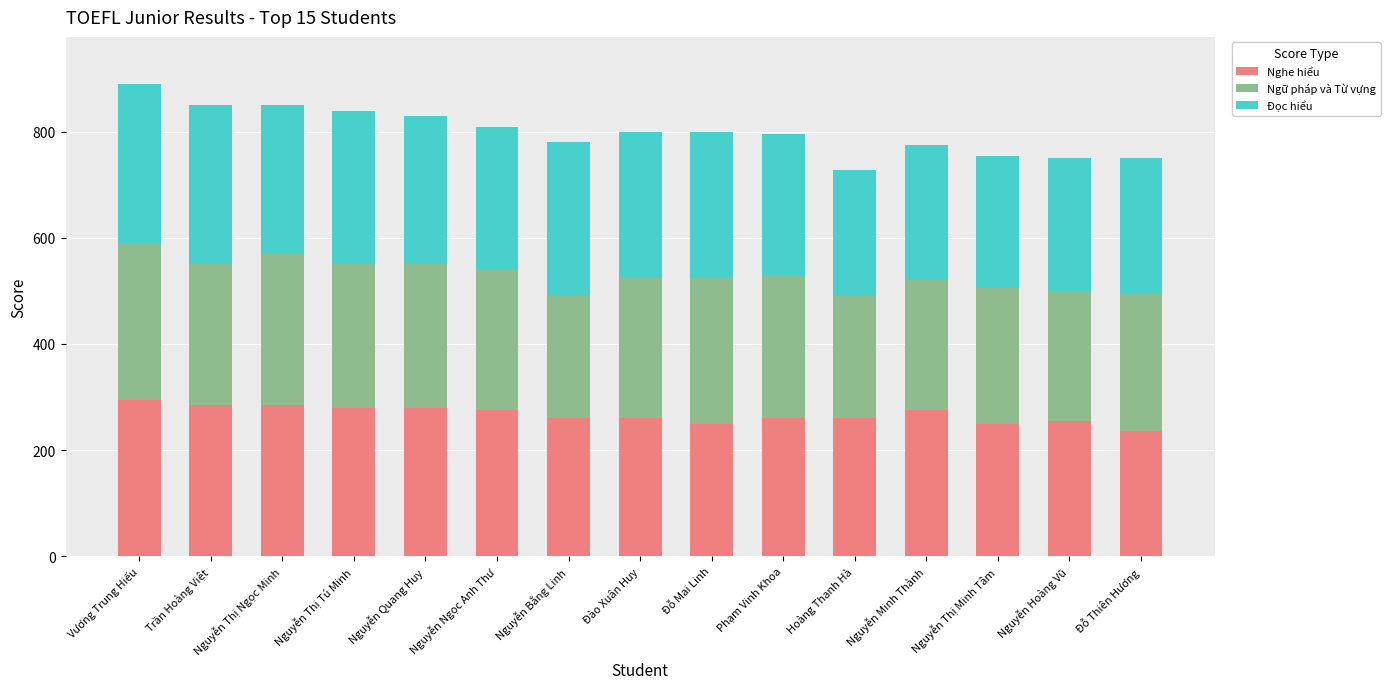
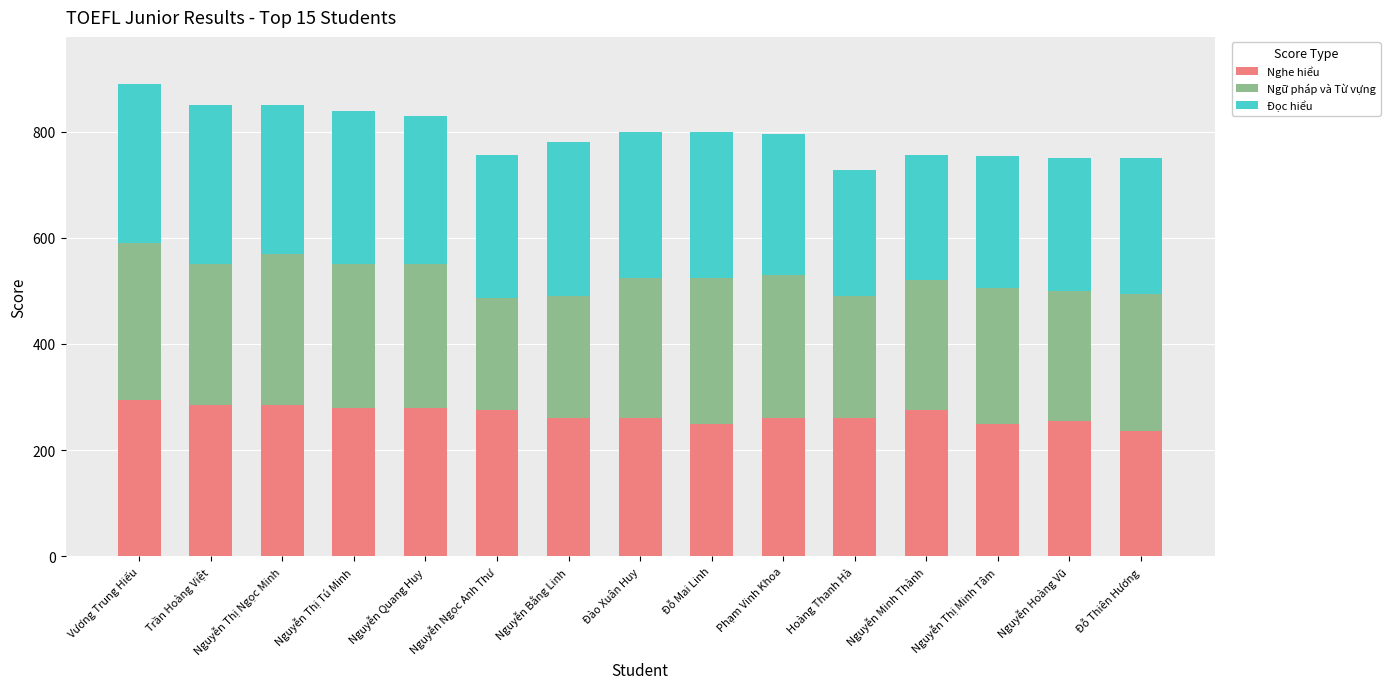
Ngữ pháp và Từ vựng, Nguyễn Ngọc Anh Thư: 270 -> 210
Đọc hiểu, Nguyễn Minh Thành: 260 -> 240
